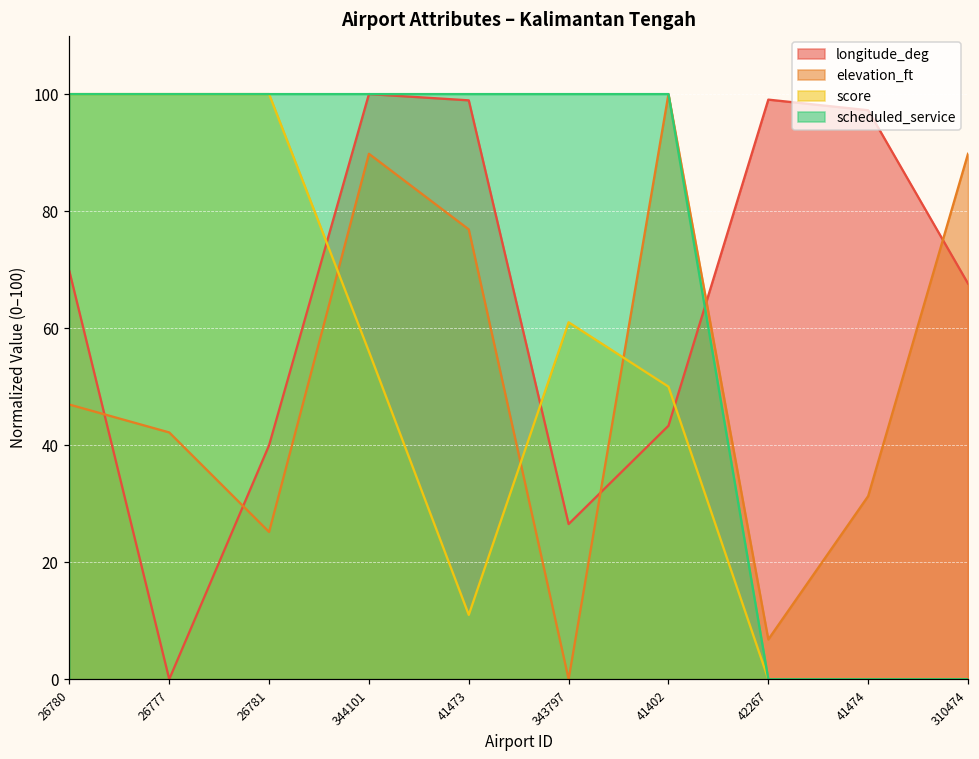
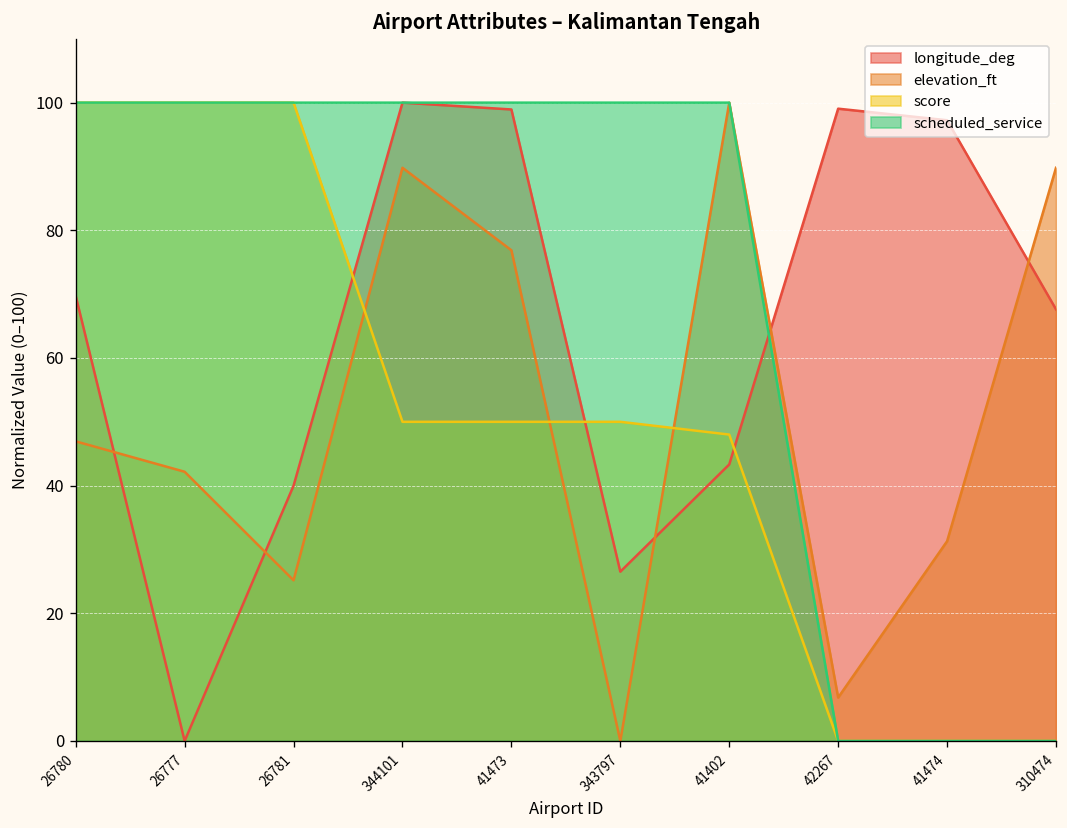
score, 344101: 56 -> 50
score, 41473: 11 -> 50
score, 343797: 61 -> 50
score, 41402: 50 -> 48
